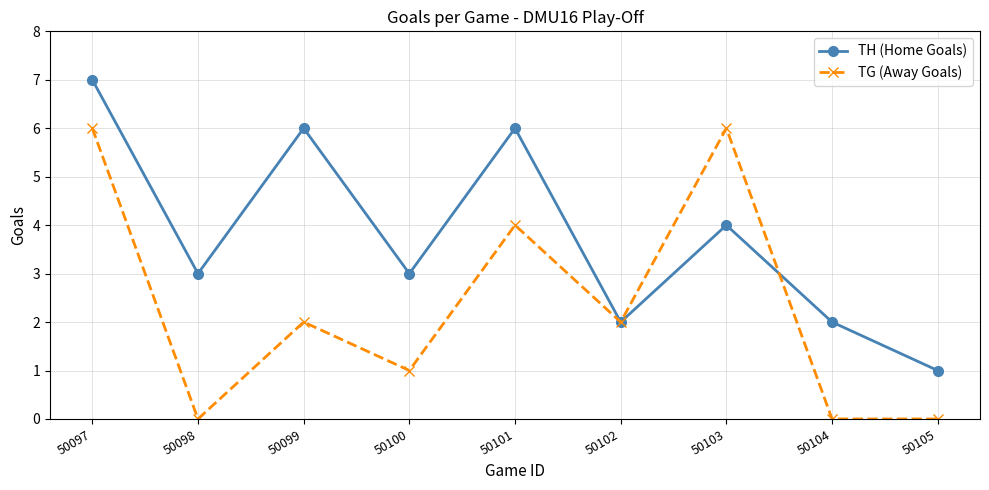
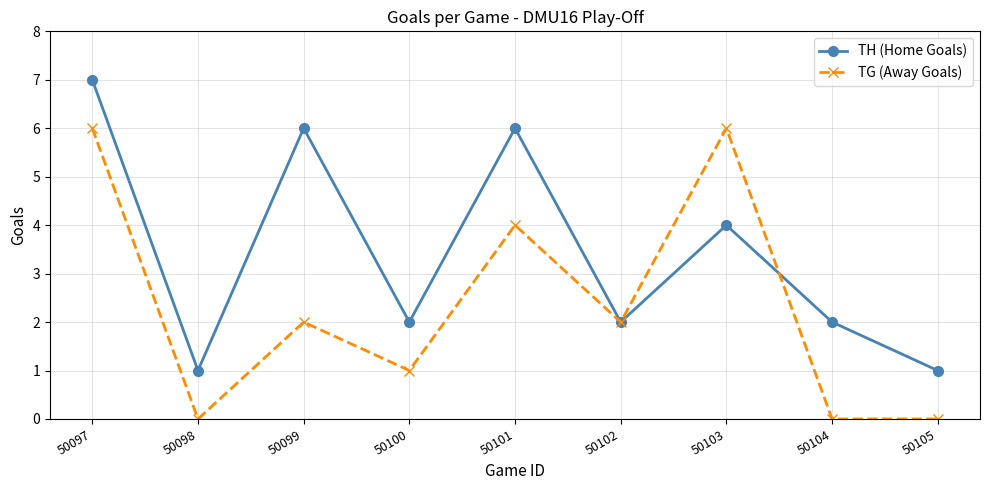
TH (Home Goals), 50098: 3 -> 1
TH (Home Goals), 50100: 3 -> 2
